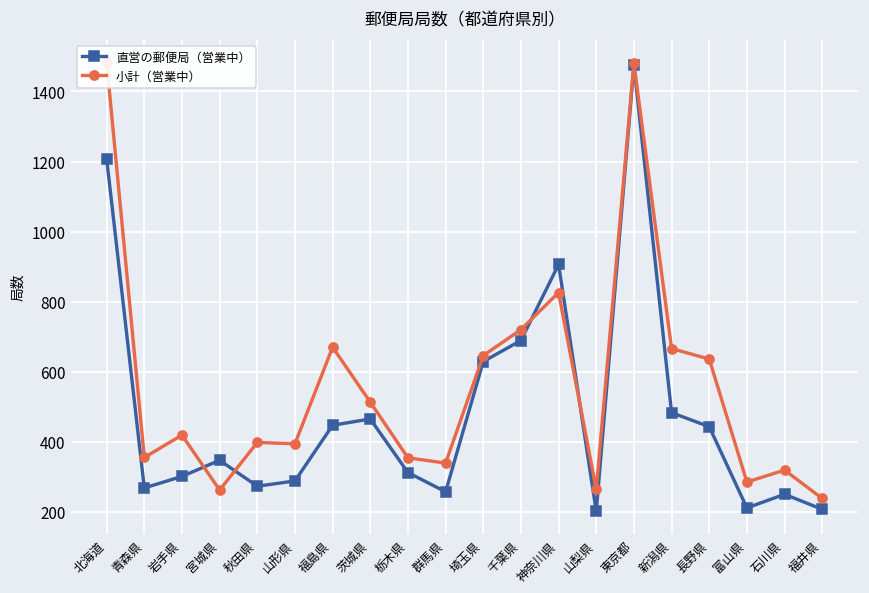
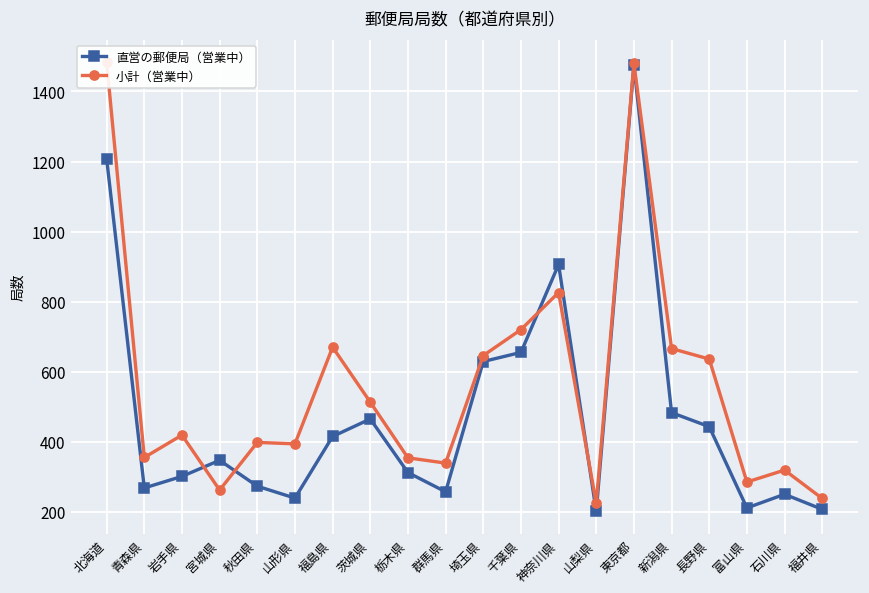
直営の郵便局（営業中）, 山形県: 290 -> 240
直営の郵便局（営業中）, 福島県: 450 -> 420
直営の郵便局（営業中）, 千葉県: 690 -> 660
小計（営業中）, 山梨県: 260 -> 220
